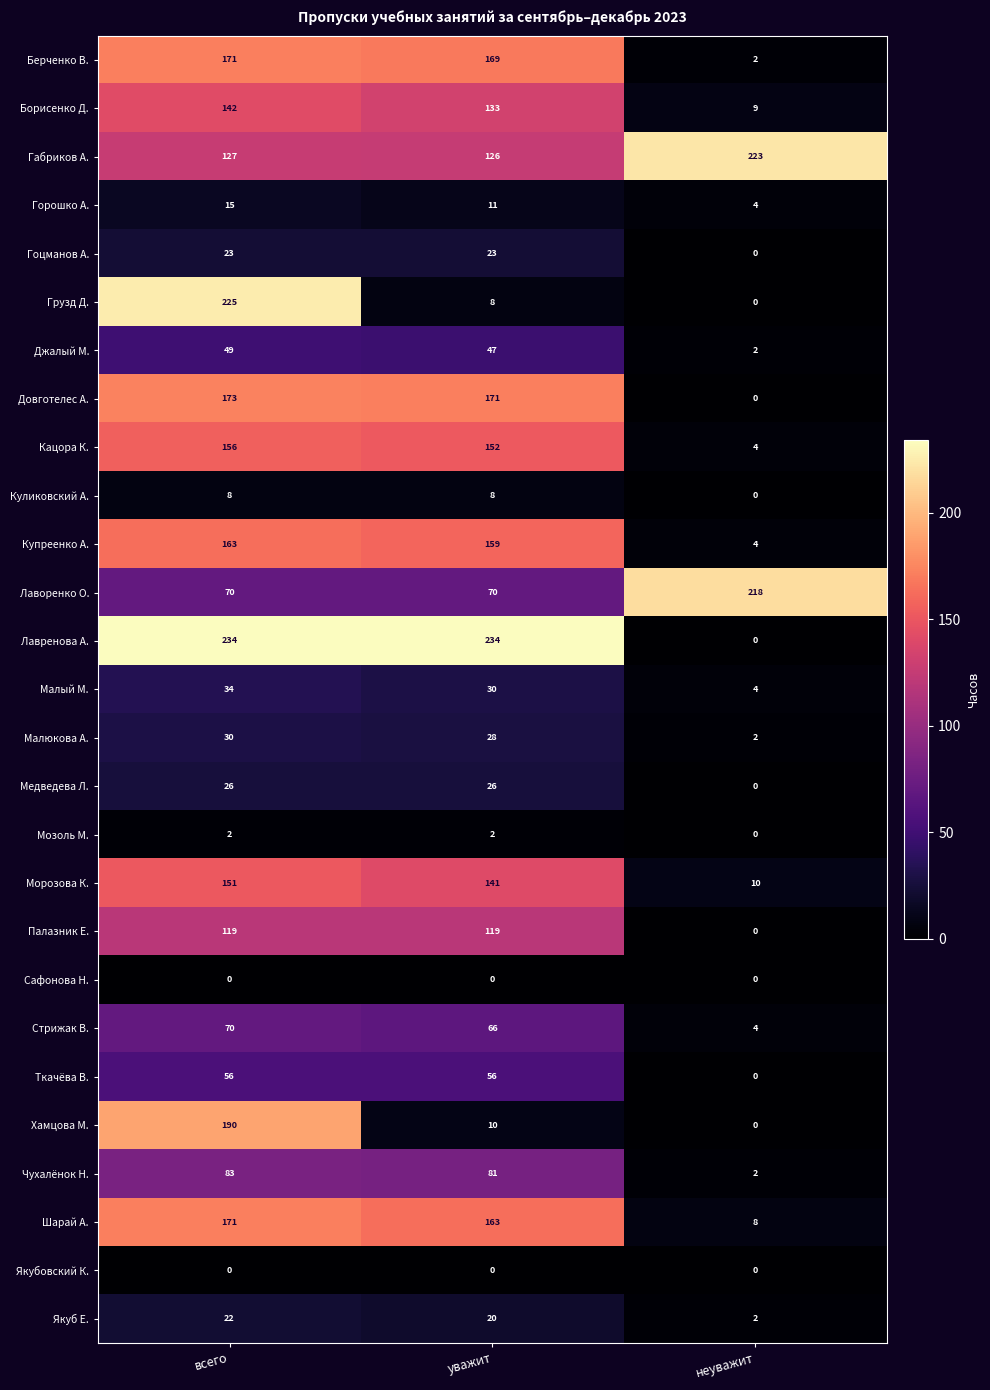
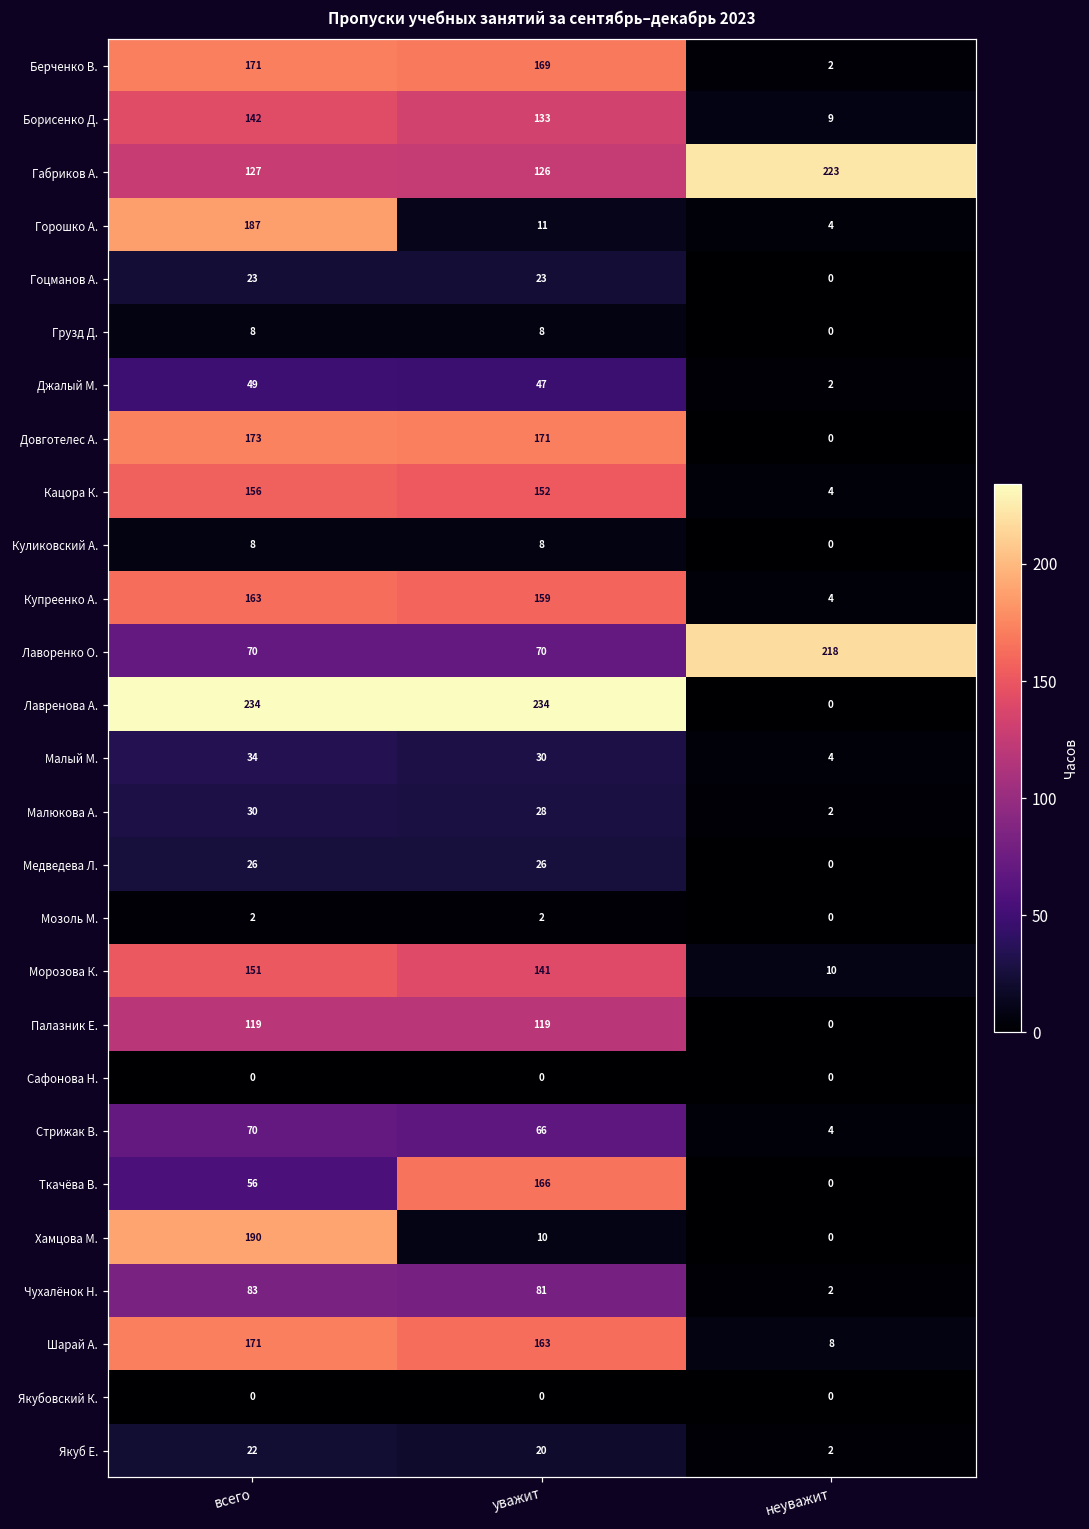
Горошко А., всего: 15 -> 187
Грузд Д., всего: 225 -> 8
Ткачёва В., уважит: 56 -> 166
